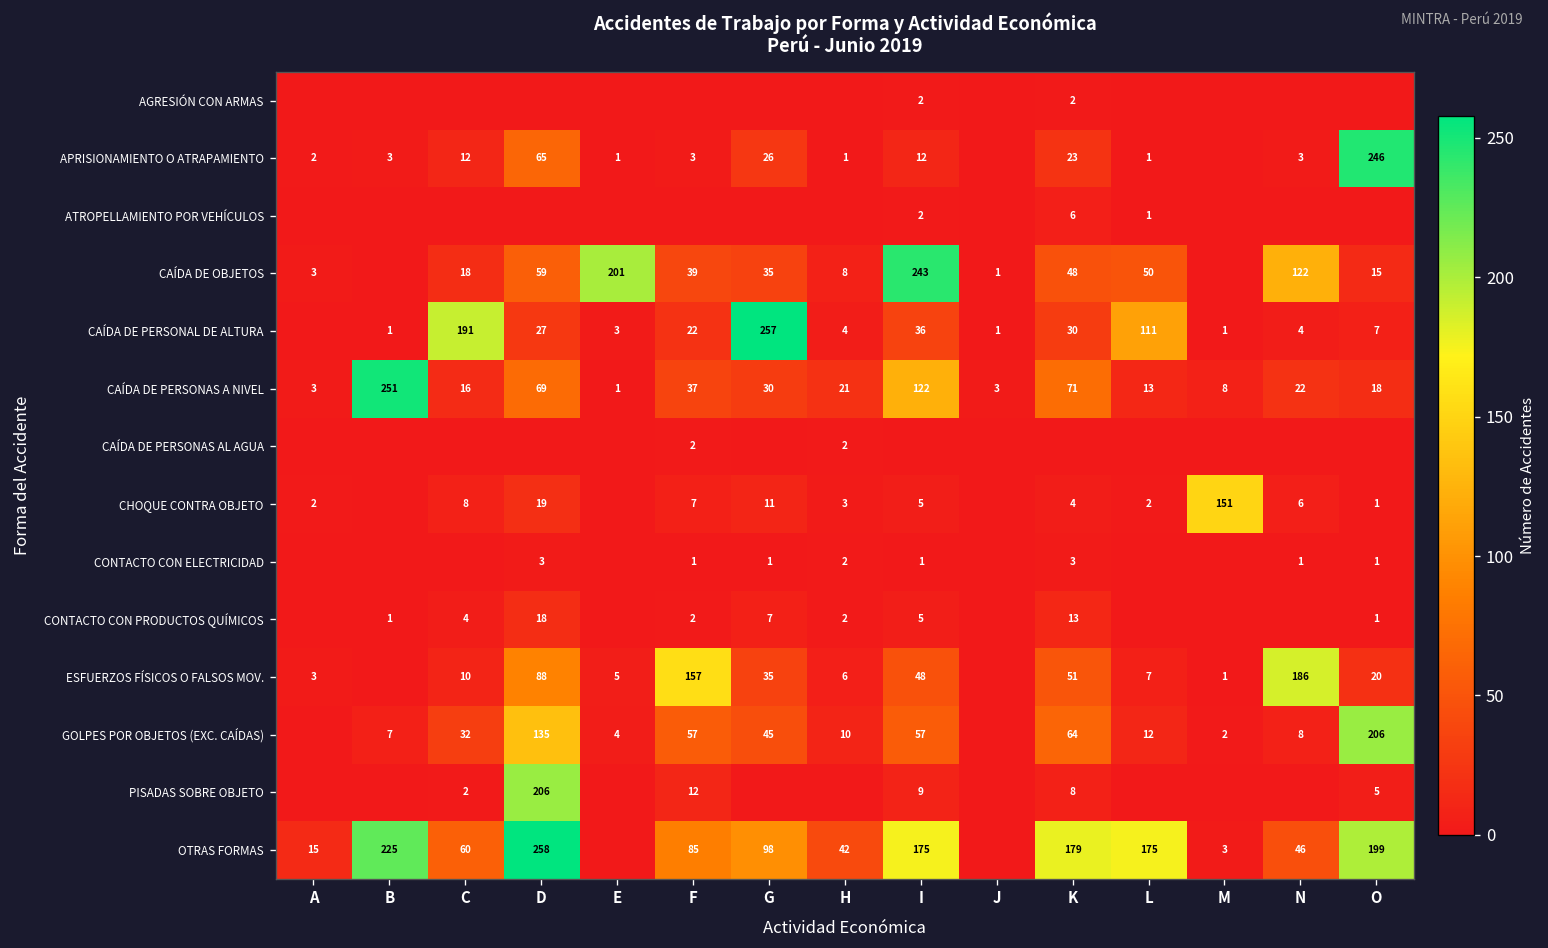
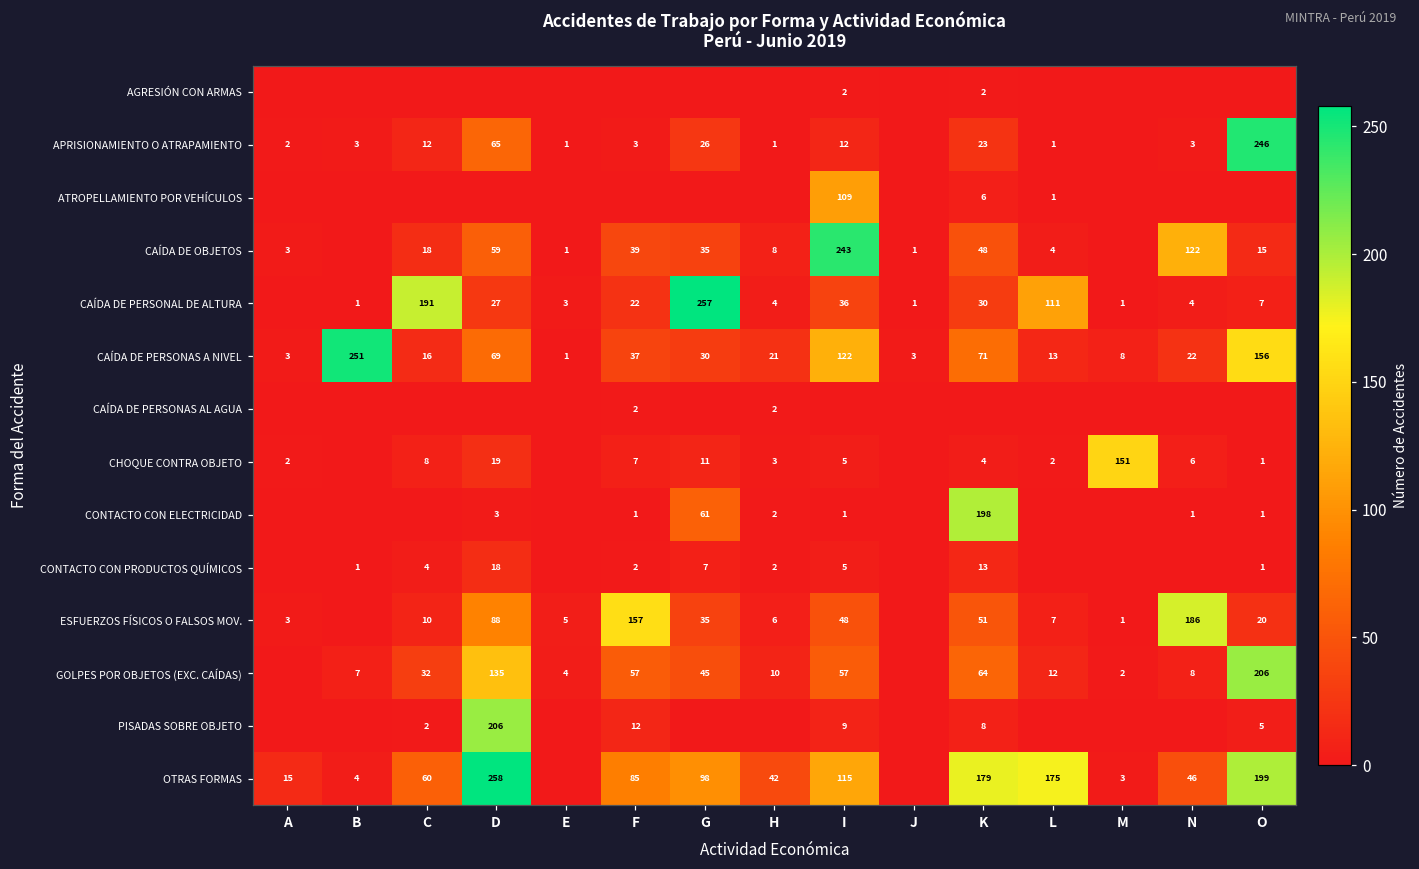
ATROPELLAMIENTO POR VEHÍCULOS, I: 2 -> 109
CAÍDA DE OBJETOS, E: 201 -> 1
CAÍDA DE OBJETOS, L: 50 -> 4
CAÍDA DE PERSONAS A NIVEL, O: 18 -> 156
CONTACTO CON ELECTRICIDAD, G: 1 -> 61
CONTACTO CON ELECTRICIDAD, K: 3 -> 198
OTRAS FORMAS, B: 225 -> 4
OTRAS FORMAS, I: 175 -> 115
